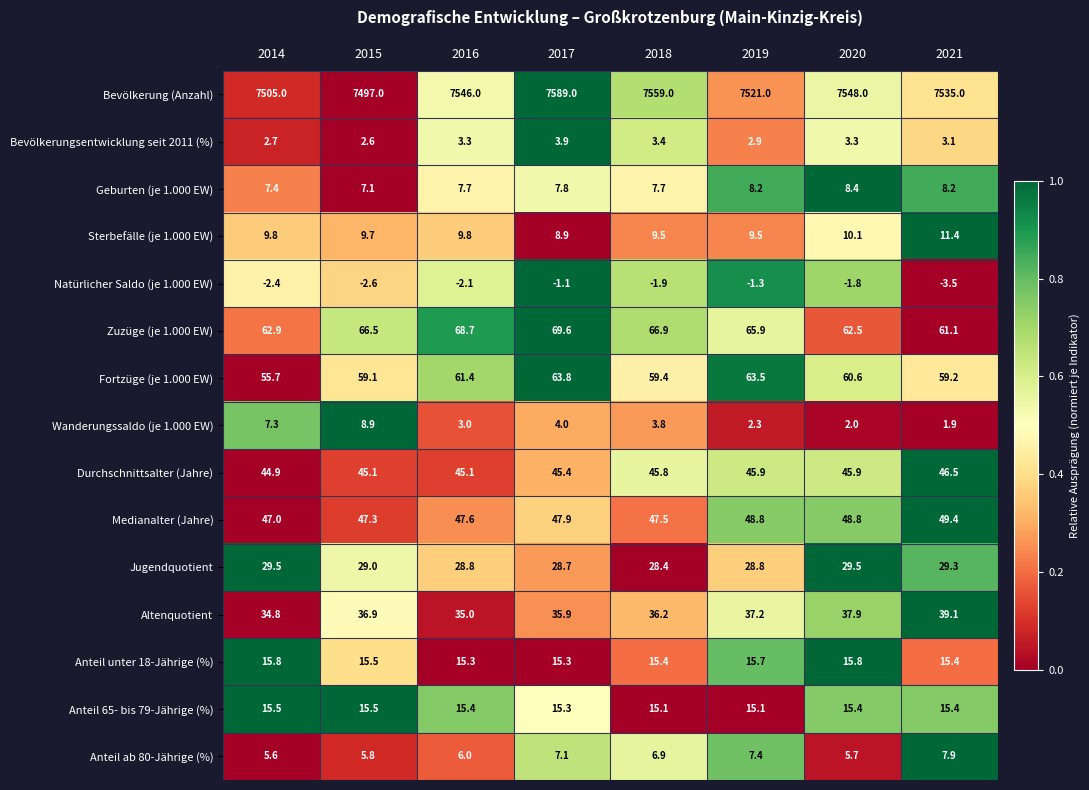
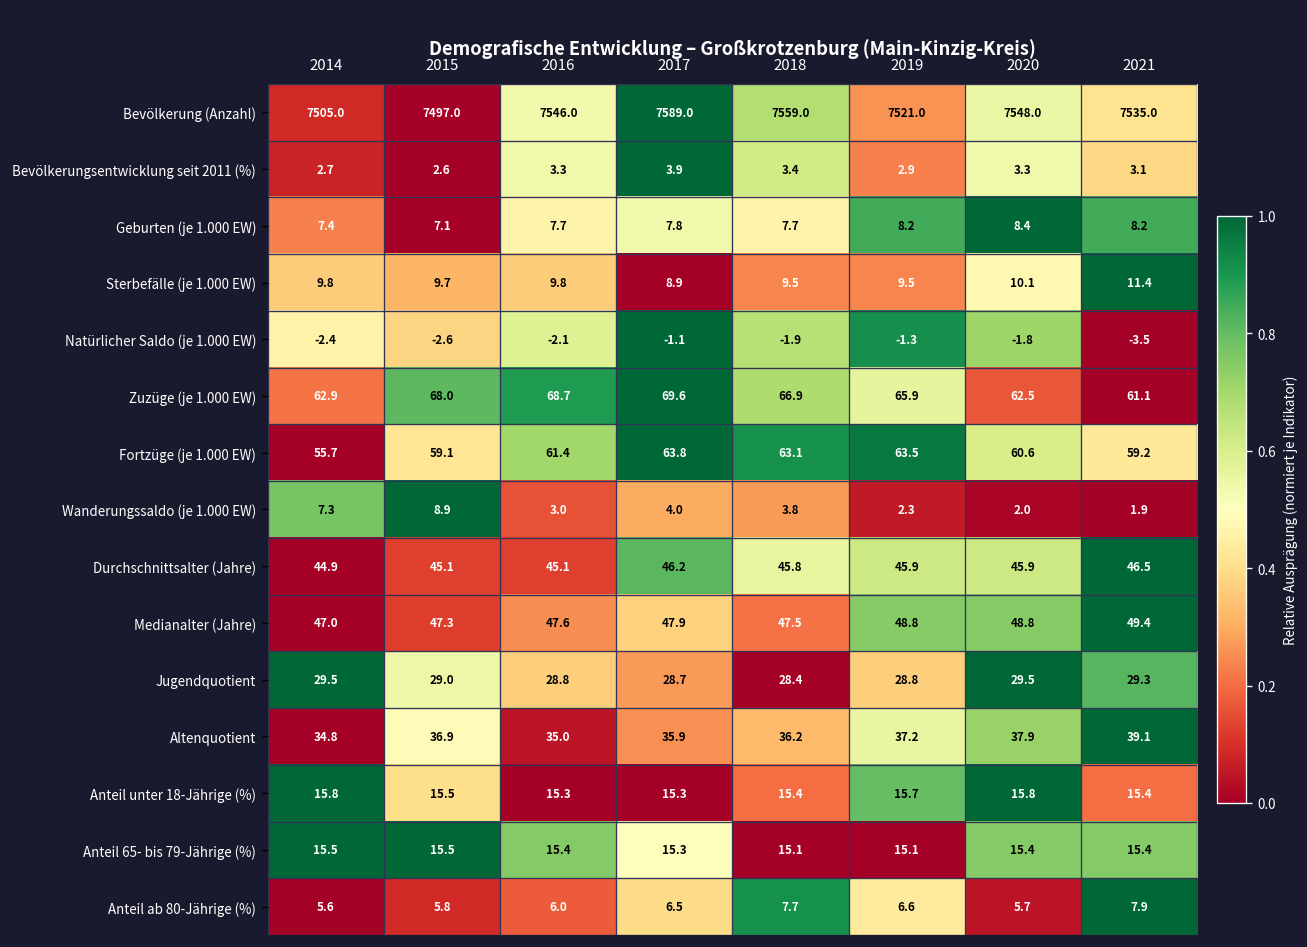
Zuzüge (je 1.000 EW), 2015: 66.5 -> 68.0
Fortzüge (je 1.000 EW), 2018: 59.4 -> 63.1
Durchschnittsalter (Jahre), 2017: 45.4 -> 46.2
Anteil ab 80-Jährige (%), 2017: 7.1 -> 6.5
Anteil ab 80-Jährige (%), 2018: 6.9 -> 7.7
Anteil ab 80-Jährige (%), 2019: 7.4 -> 6.6
